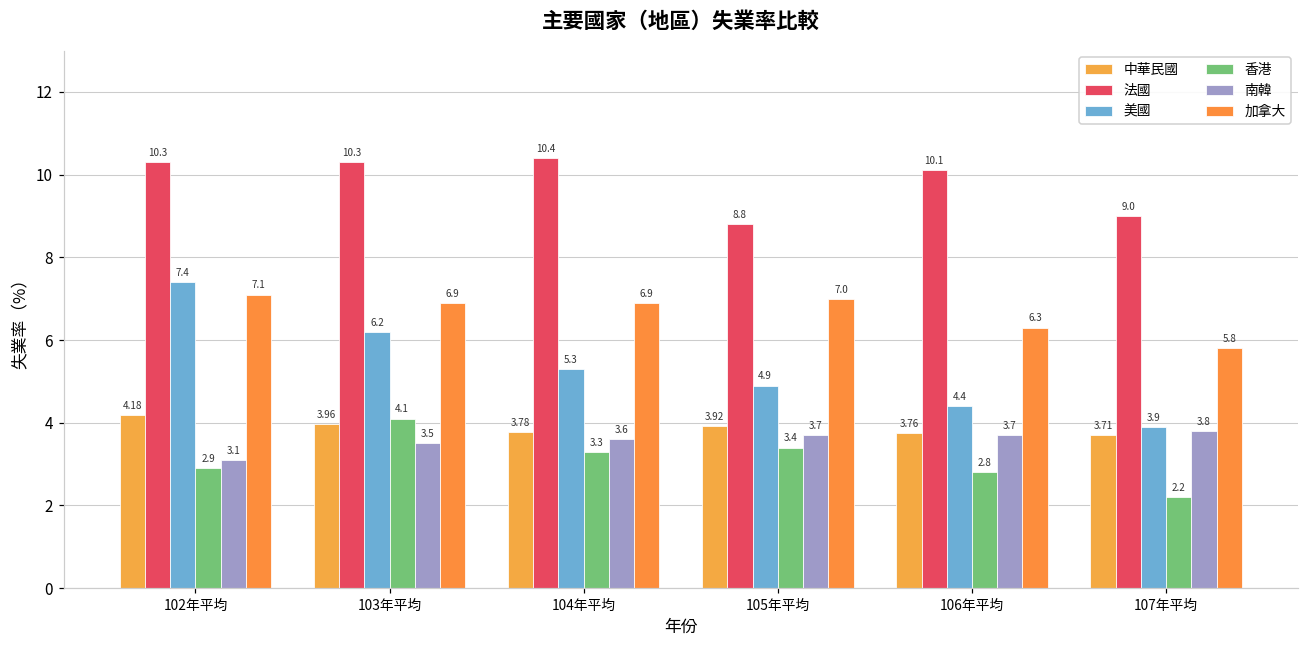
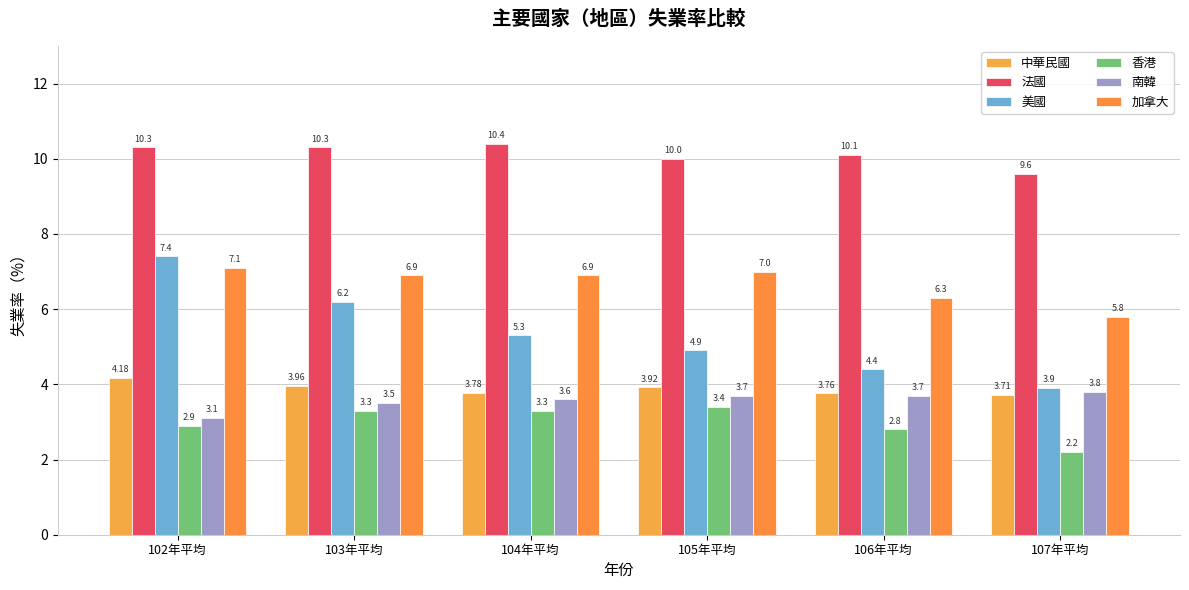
香港, 103年平均: 4.1 -> 3.3
法國, 105年平均: 8.8 -> 10.0
法國, 107年平均: 9.0 -> 9.6
